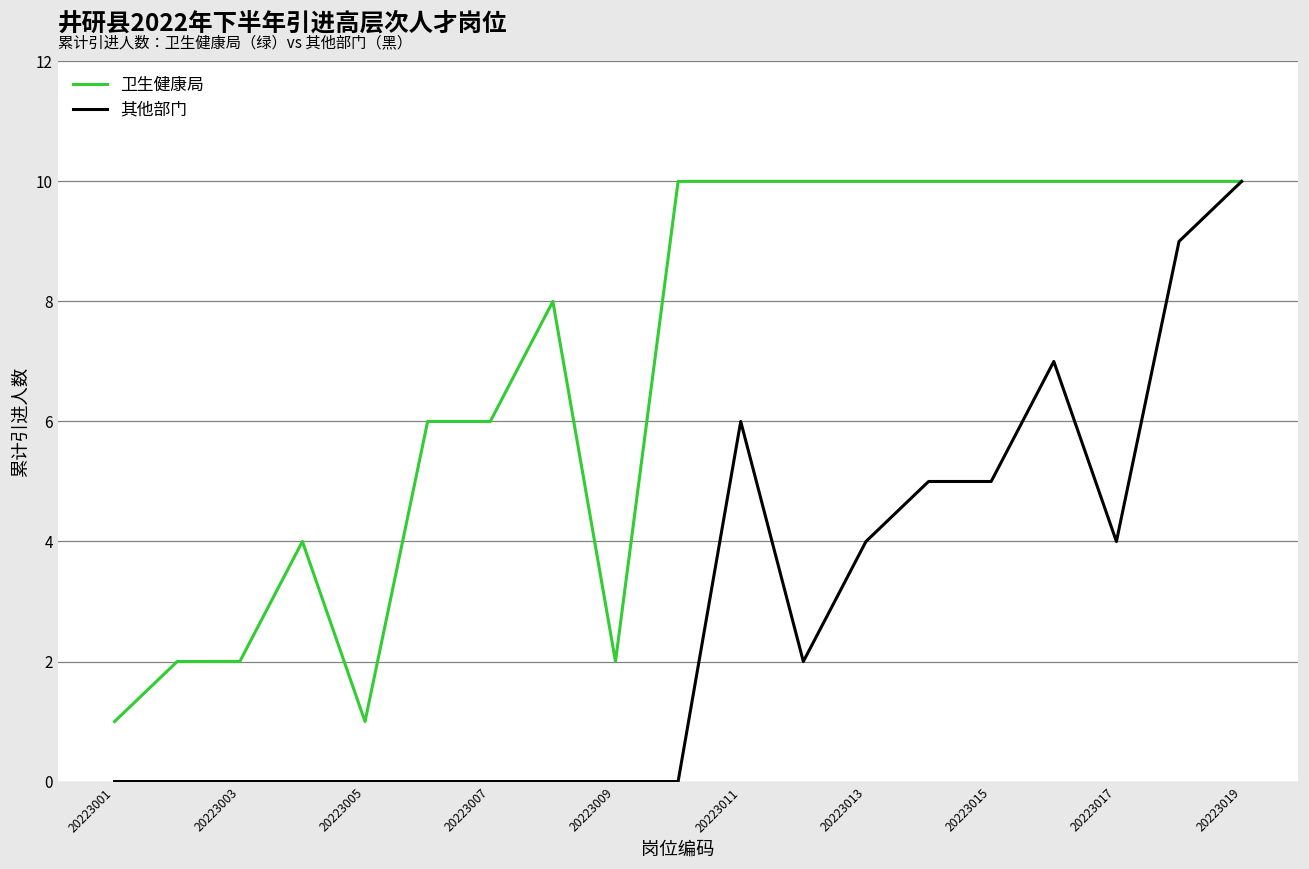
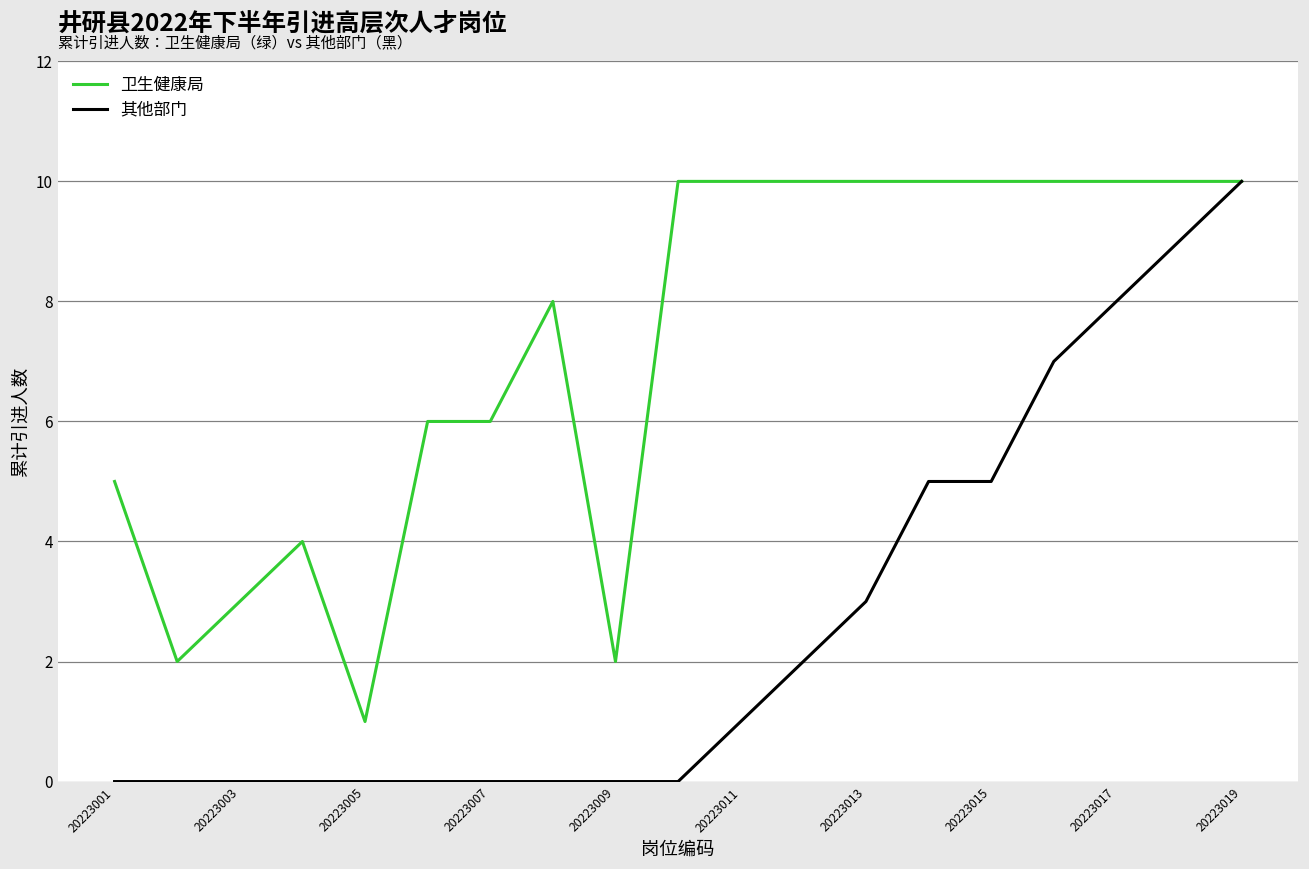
卫生健康局, 20223001: 1 -> 5
卫生健康局, 20223003: 2 -> 3
其他部门, 20223011: 6 -> 1
其他部门, 20223013: 4 -> 3
其他部门, 20223017: 4 -> 8
